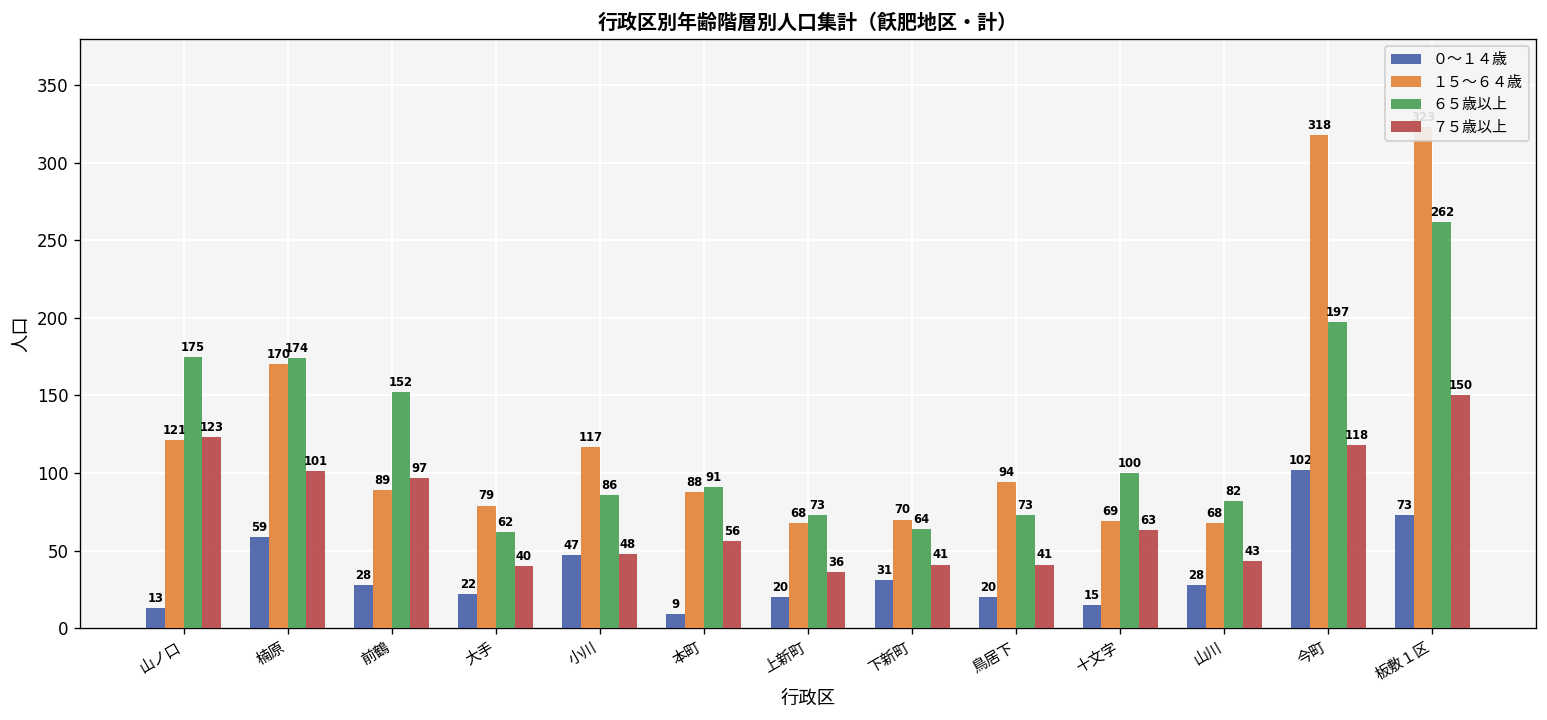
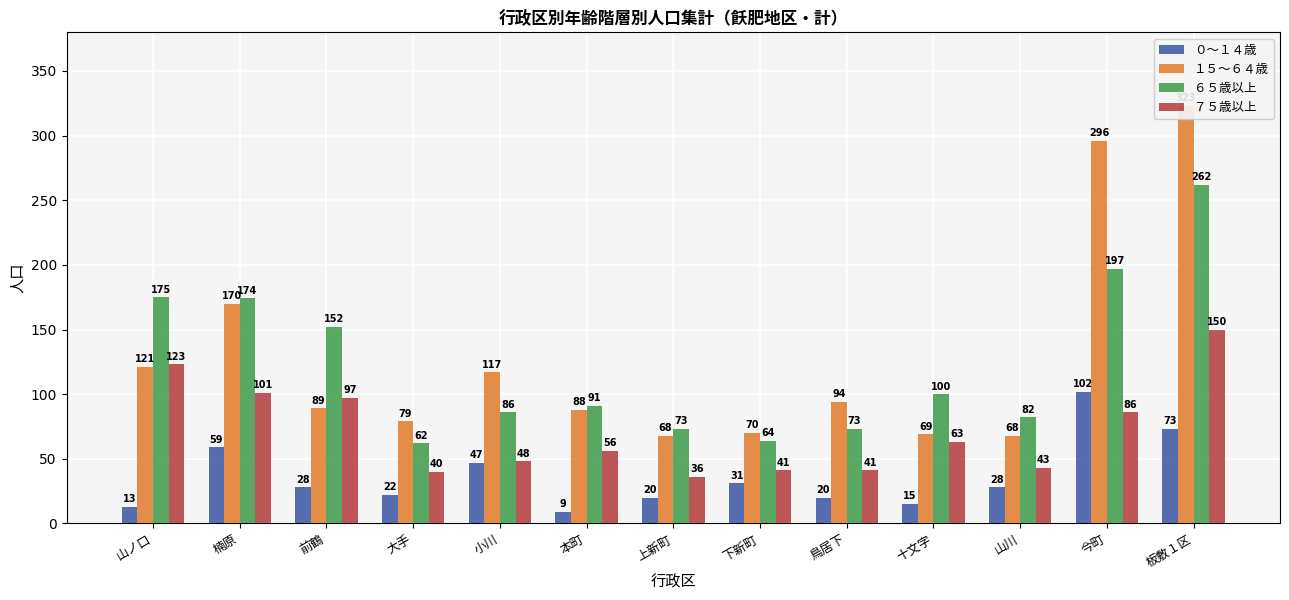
１５～６４歳, 今町: 318 -> 296
７５歳以上, 今町: 118 -> 86
